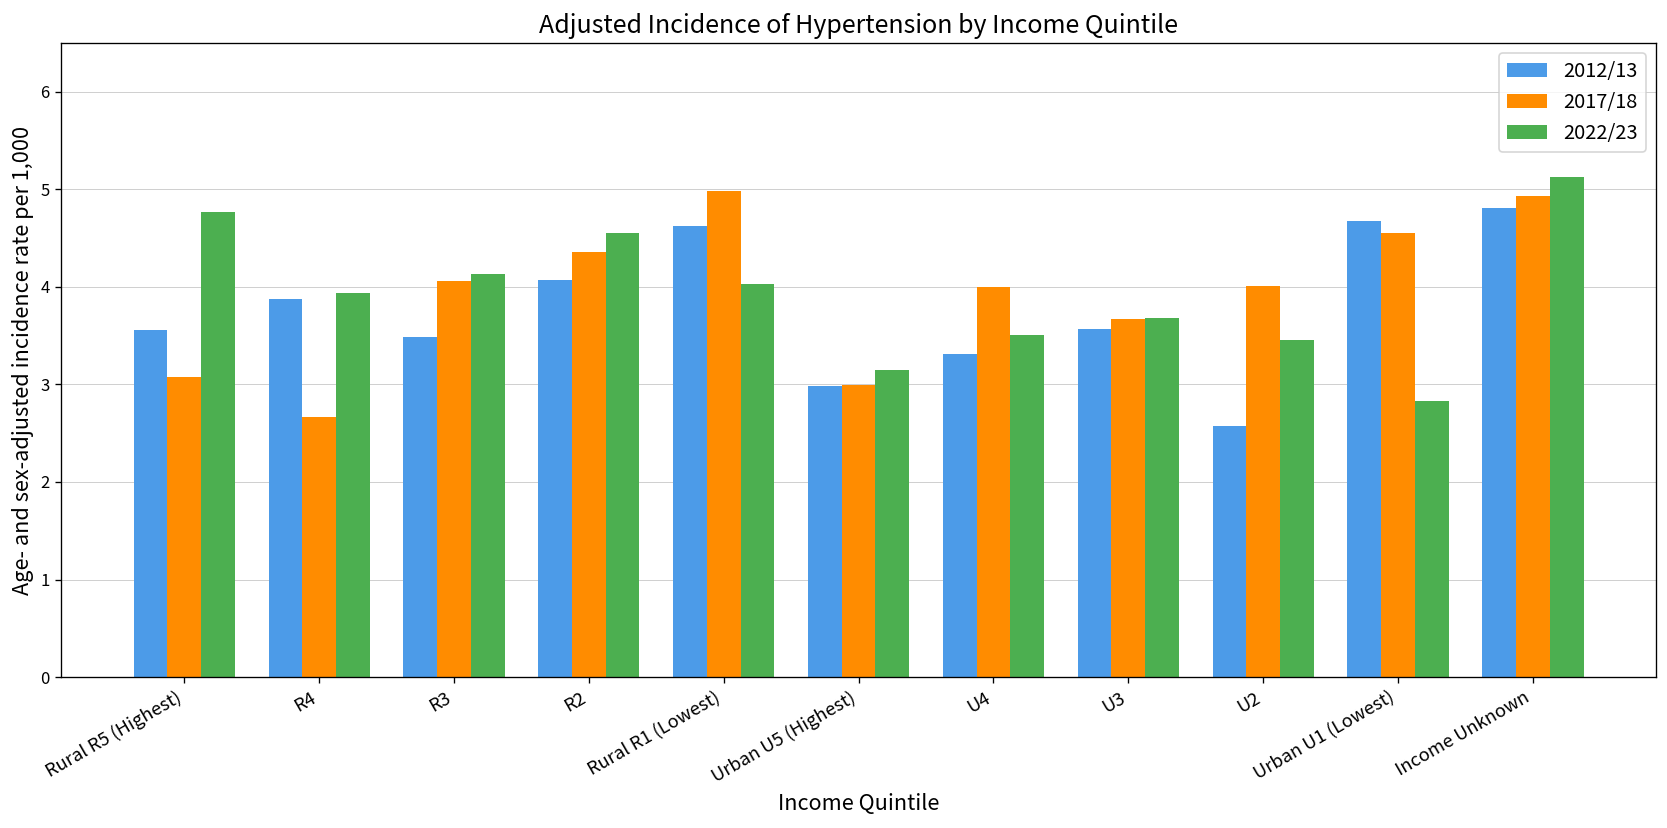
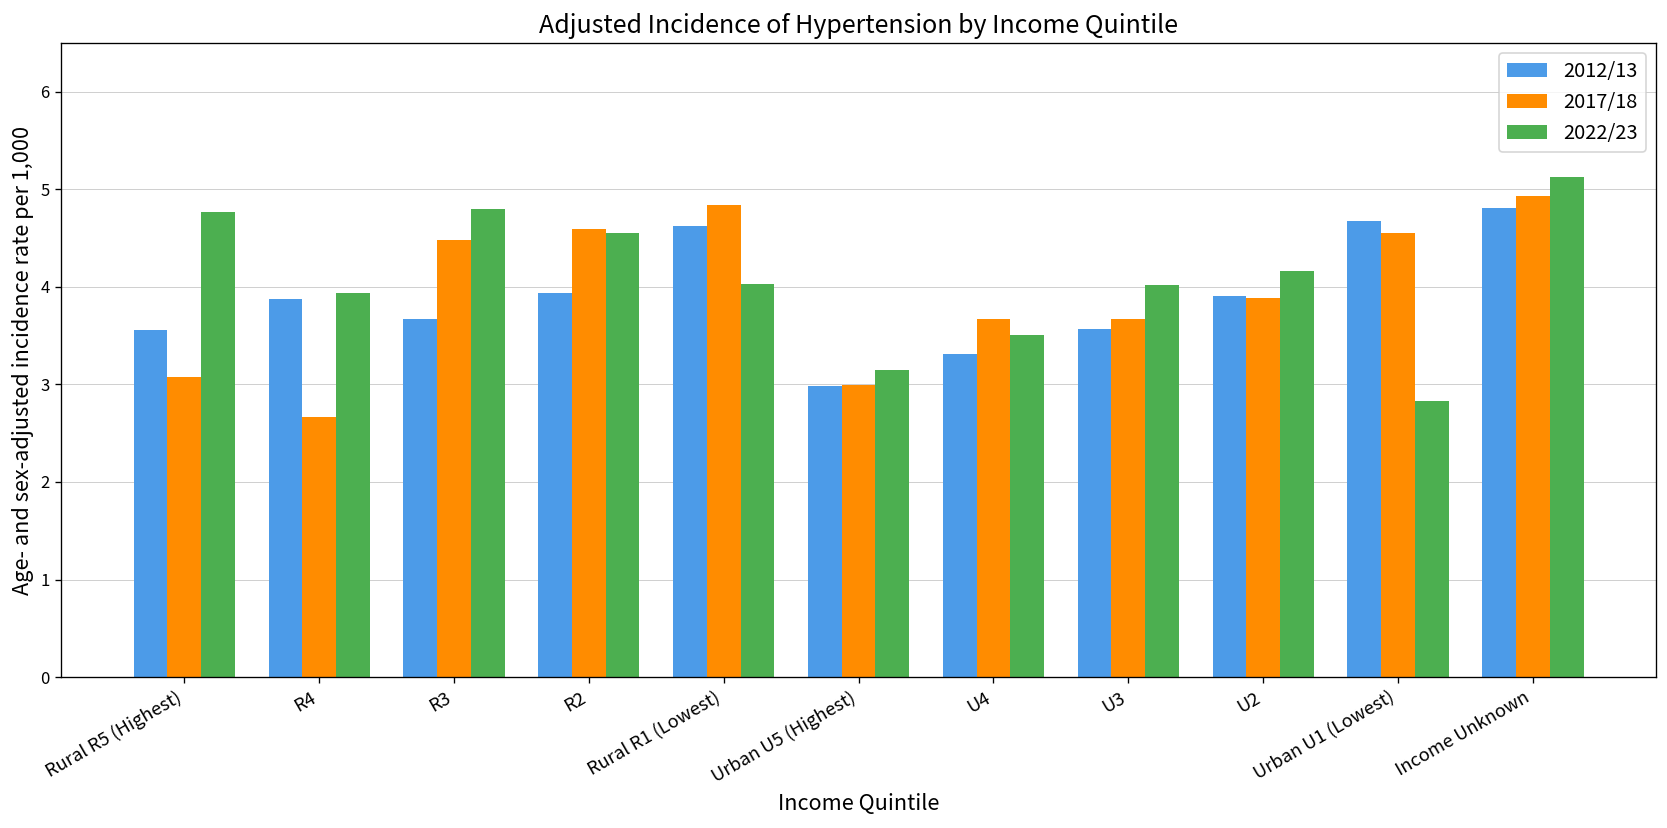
2012/13, R3: 3.5 -> 3.7
2017/18, R3: 4.1 -> 4.5
2022/23, R3: 4.1 -> 4.8
2012/13, R2: 4.1 -> 3.9
2017/18, R2: 4.4 -> 4.6
2017/18, Rural R1 (Lowest): 5.0 -> 4.8
2017/18, U4: 4.0 -> 3.7
2022/23, U3: 3.7 -> 4.0
2012/13, U2: 2.6 -> 3.9
2017/18, U2: 4.0 -> 3.9
2022/23, U2: 3.5 -> 4.2
